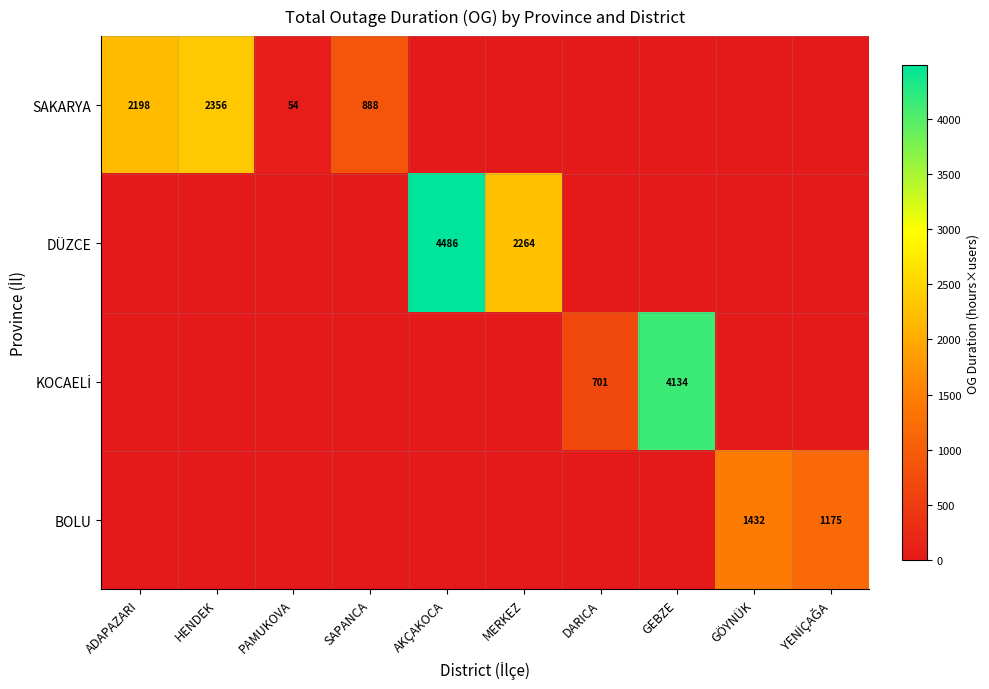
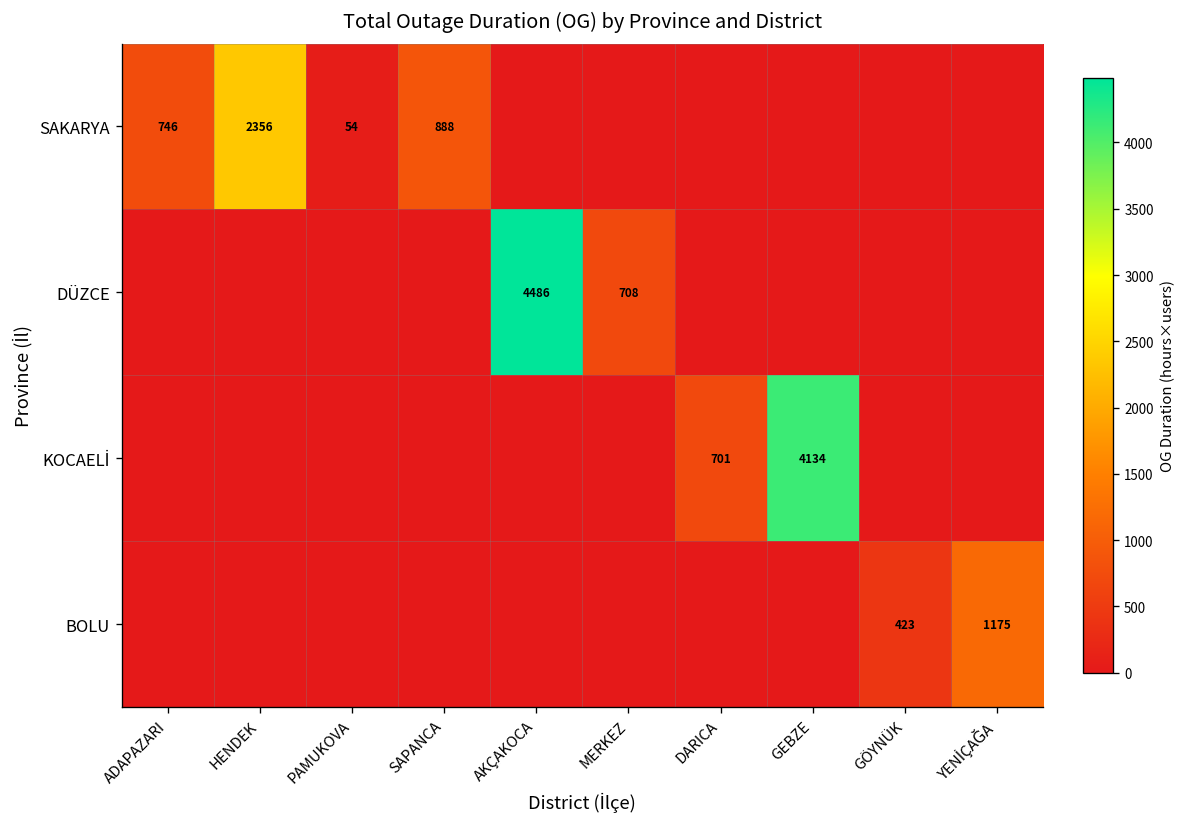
SAKARYA, ADAPAZARI: 2198 -> 746
DÜZCE, MERKEZ: 2264 -> 708
BOLU, GÖYNÜK: 1432 -> 423
